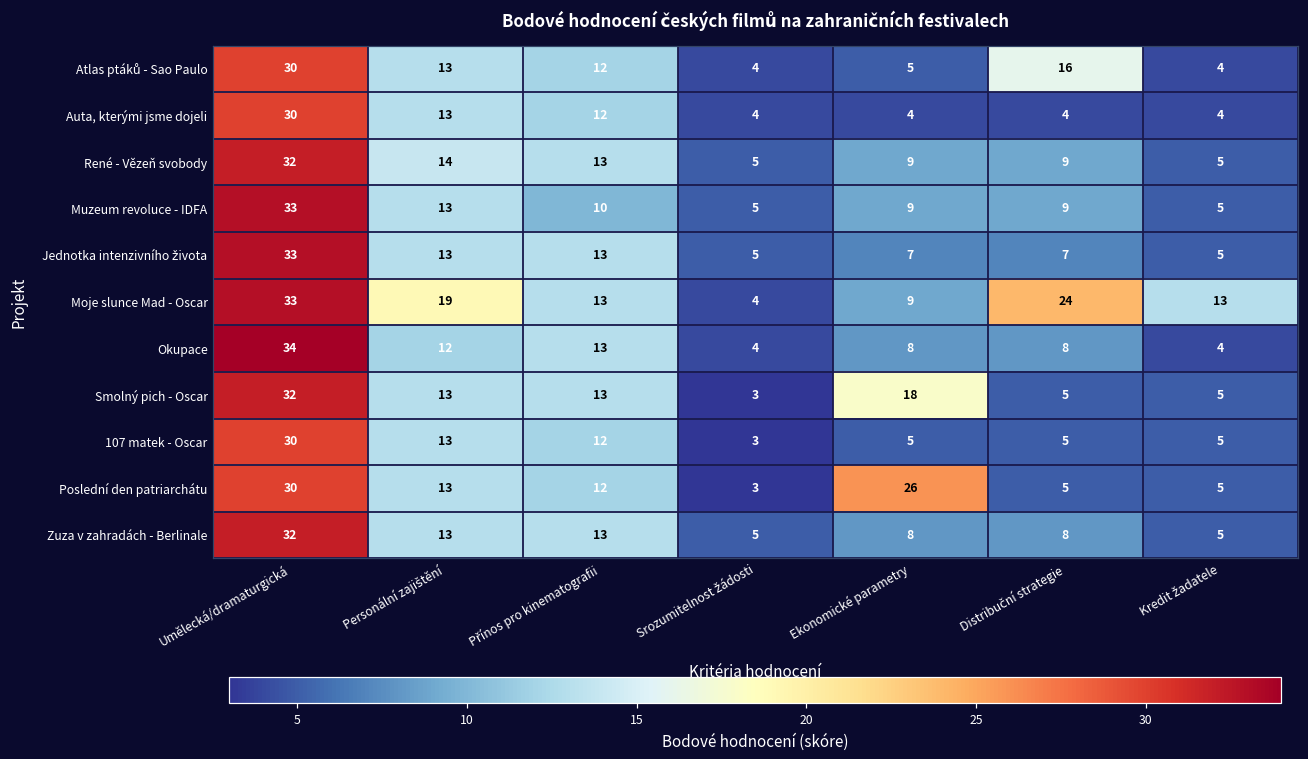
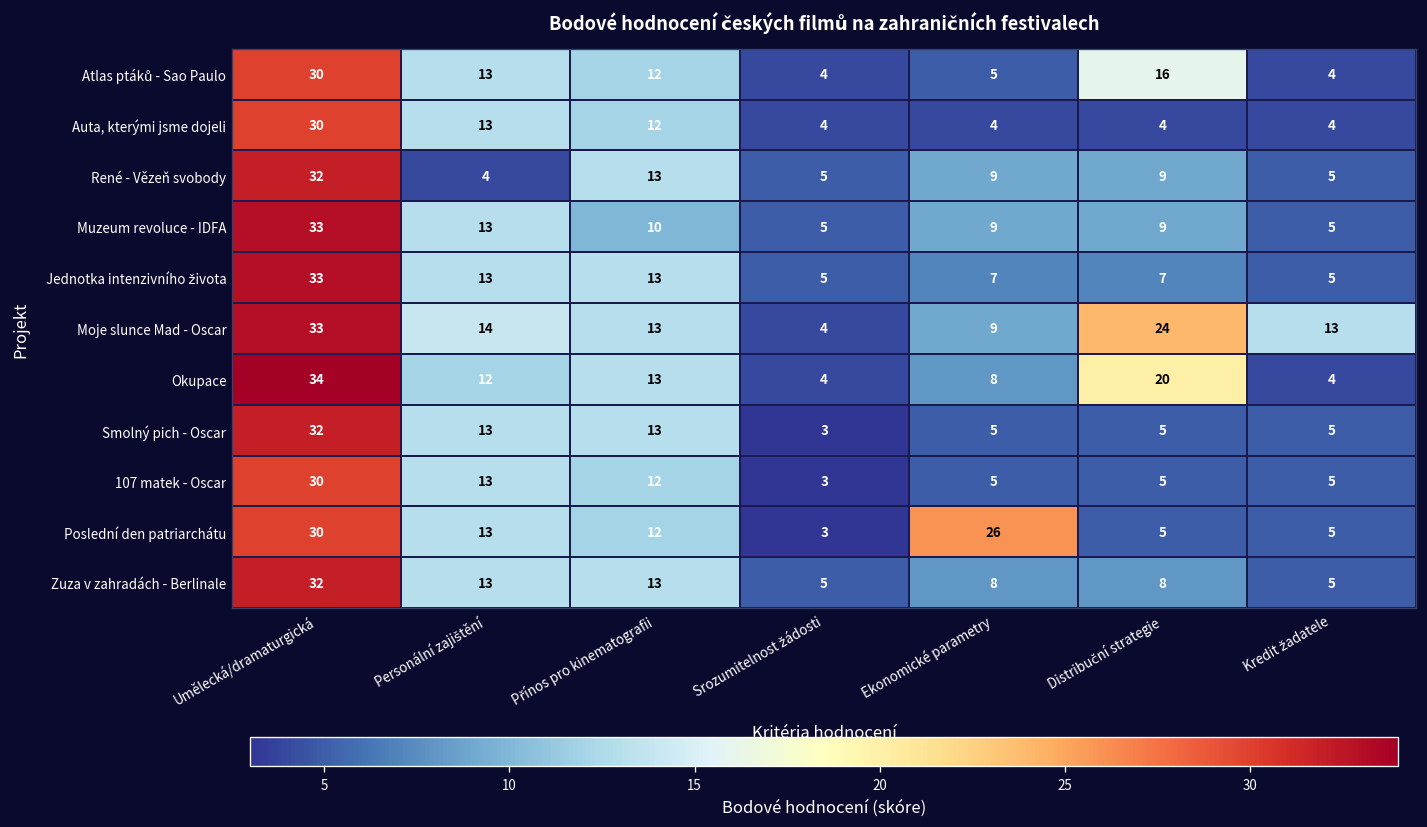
René - Vězeň svobody, Personální zajištění: 14 -> 4
Moje slunce Mad - Oscar, Personální zajištění: 19 -> 14
Okupace, Distribuční strategie: 8 -> 20
Smolný pich - Oscar, Ekonomické parametry: 18 -> 5
